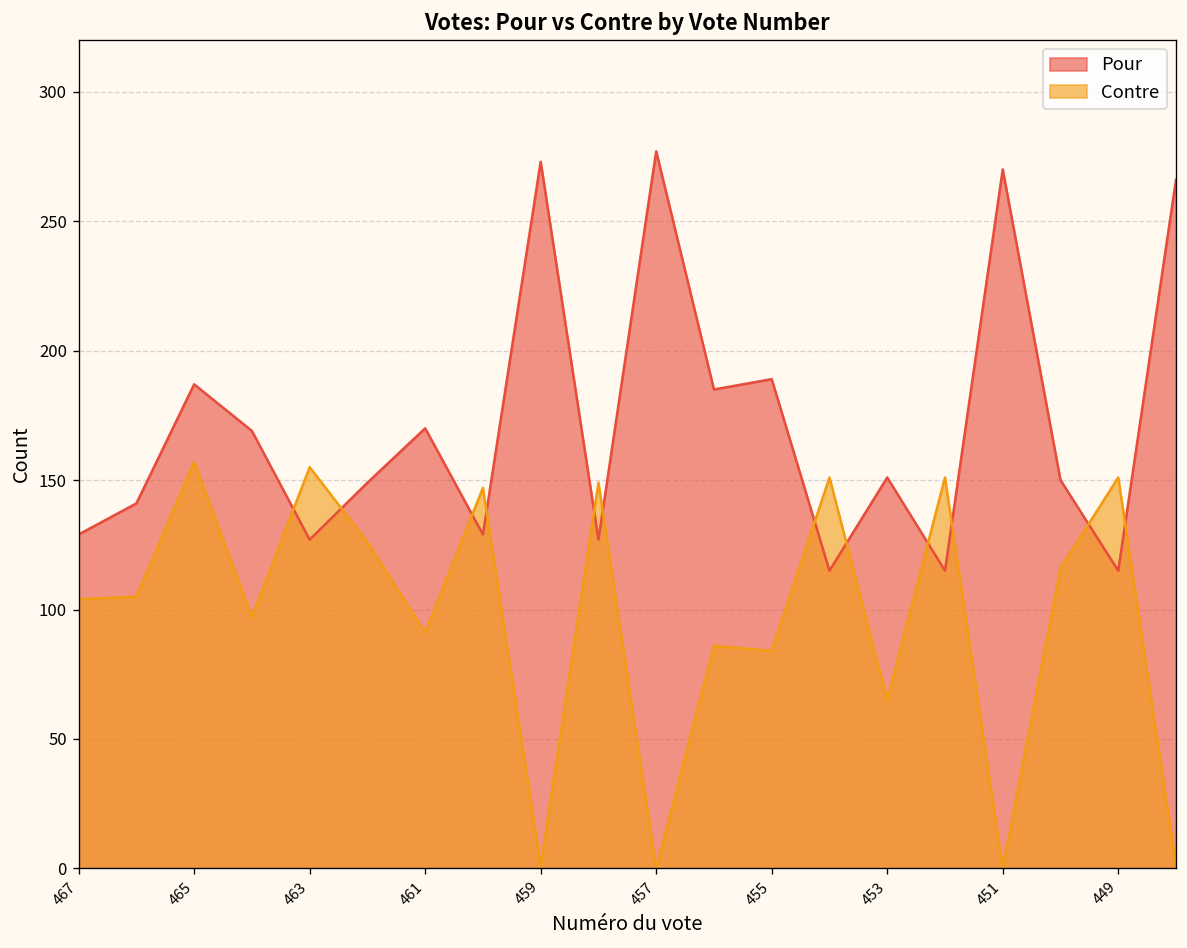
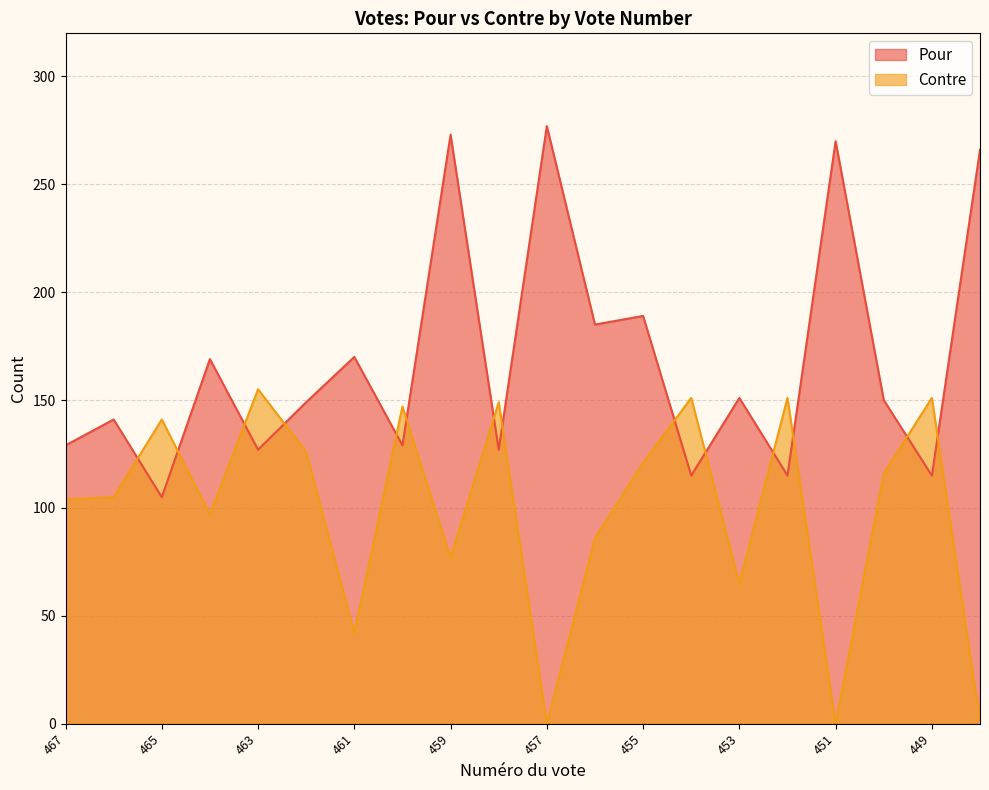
Pour, 465: 187 -> 105
Contre, 465: 157 -> 141
Contre, 461: 91 -> 42
Contre, 459: 1 -> 77
Contre, 455: 84 -> 121
